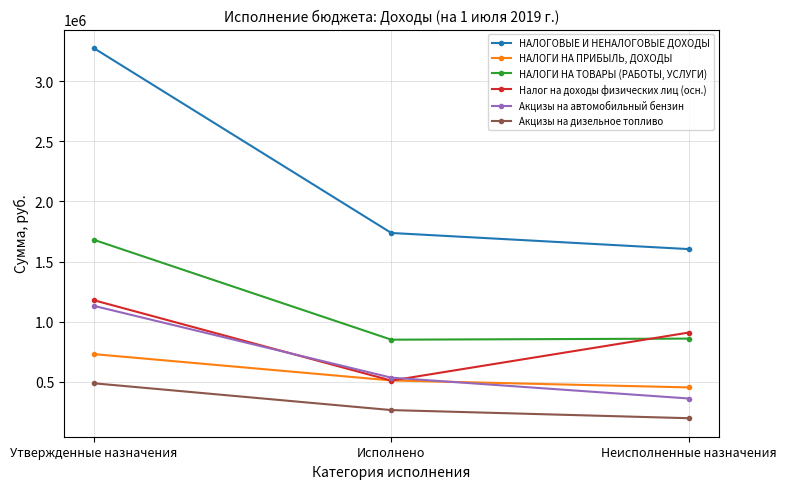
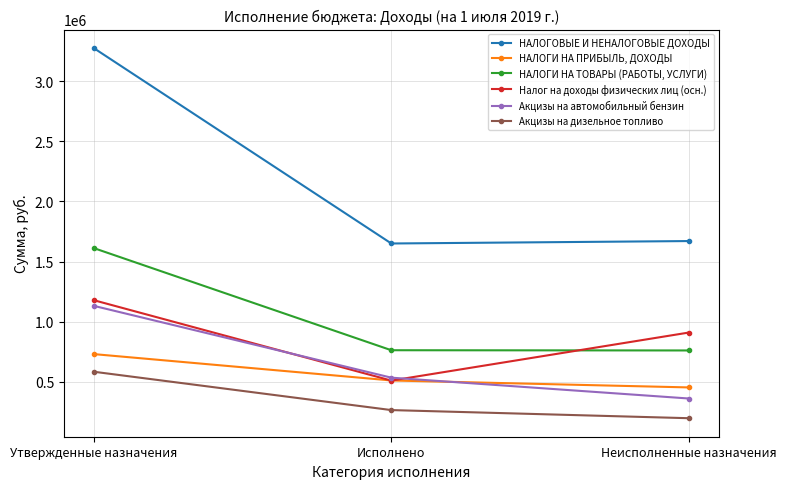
НАЛОГИ НА ТОВАРЫ (РАБОТЫ, УСЛУГИ), Утвержденные назначения: 1680000 -> 1610000
Акцизы на дизельное топливо, Утвержденные назначения: 490000 -> 580000
НАЛОГОВЫЕ И НЕНАЛОГОВЫЕ ДОХОДЫ, Исполнено: 1740000 -> 1650000
НАЛОГИ НА ТОВАРЫ (РАБОТЫ, УСЛУГИ), Исполнено: 850000 -> 760000
НАЛОГОВЫЕ И НЕНАЛОГОВЫЕ ДОХОДЫ, Неисполненные назначения: 1600000 -> 1670000
НАЛОГИ НА ТОВАРЫ (РАБОТЫ, УСЛУГИ), Неисполненные назначения: 860000 -> 760000
